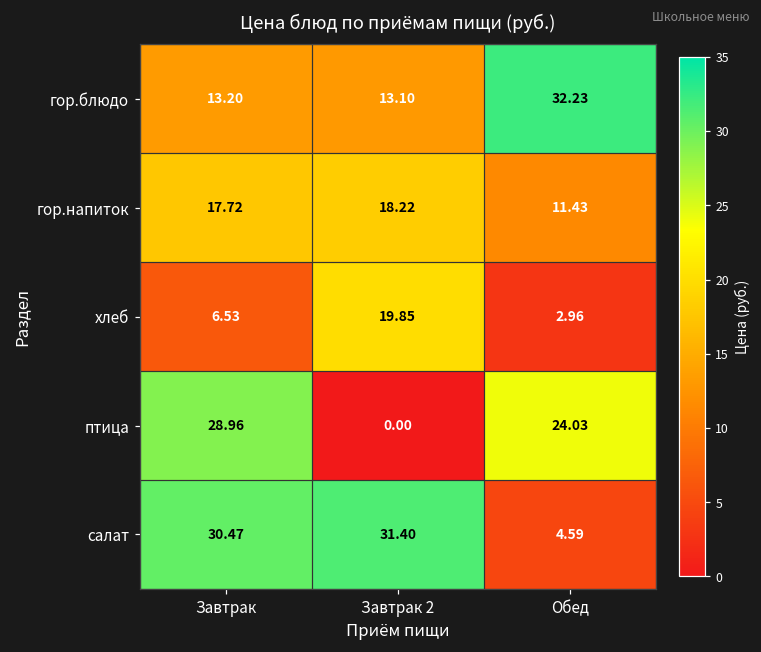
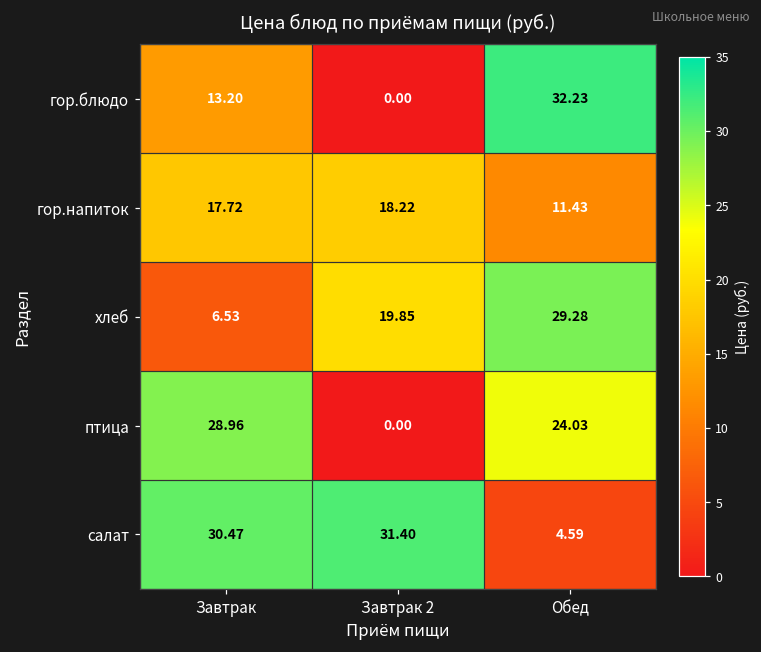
гор.блюдо, Завтрак 2: 13.10 -> 0.00
хлеб, Обед: 2.96 -> 29.28
